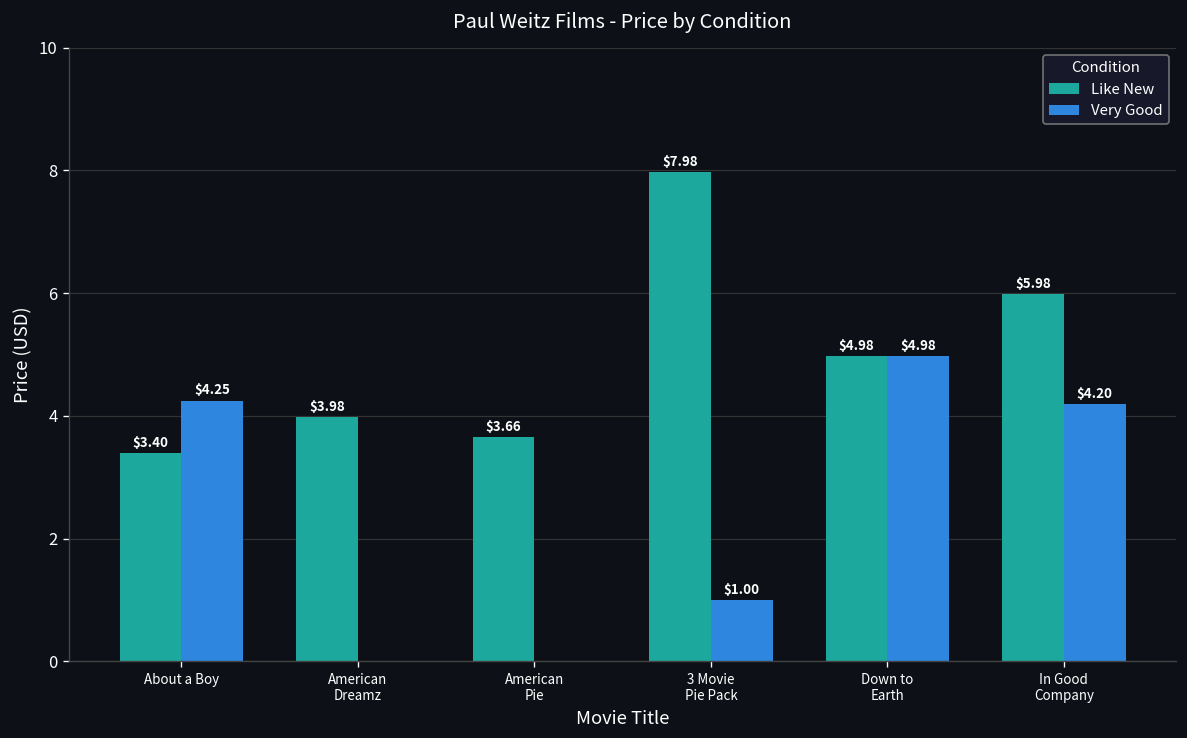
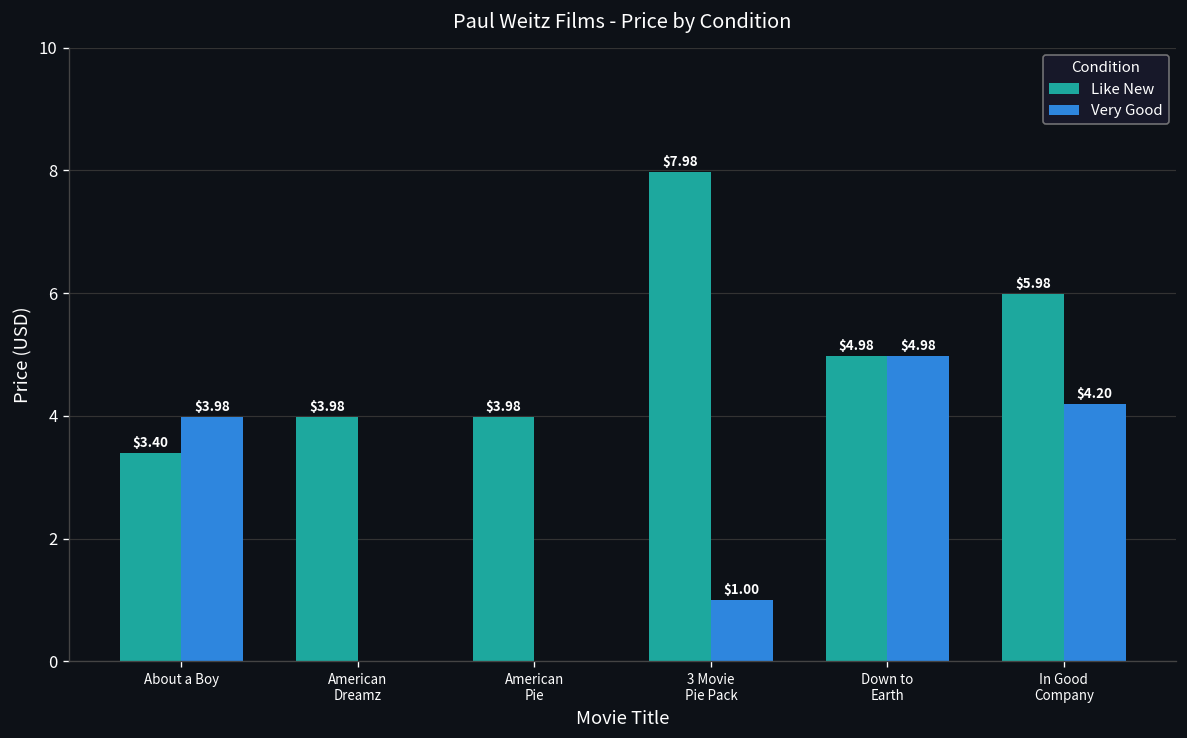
Very Good, About a Boy: $4.25 -> $3.98
Like New, American Pie: $3.66 -> $3.98
